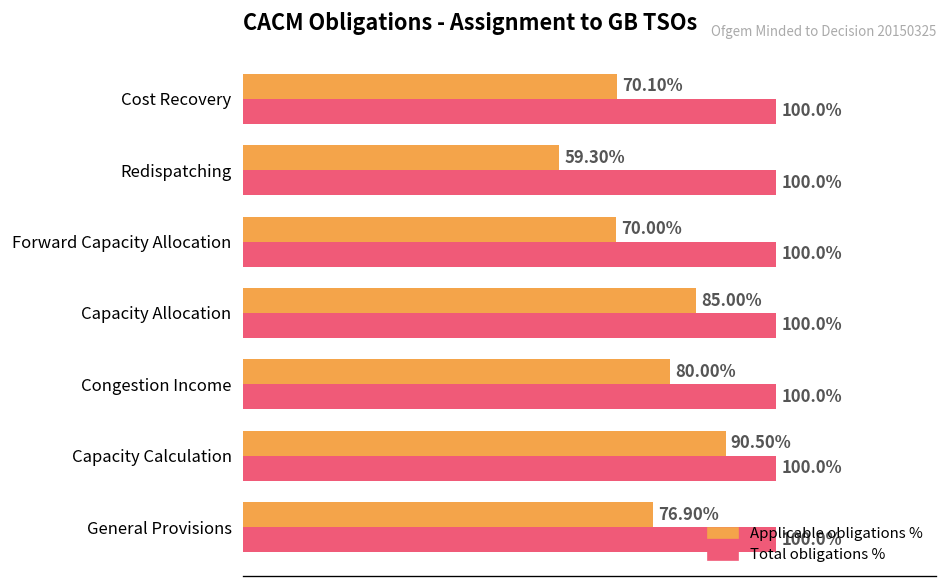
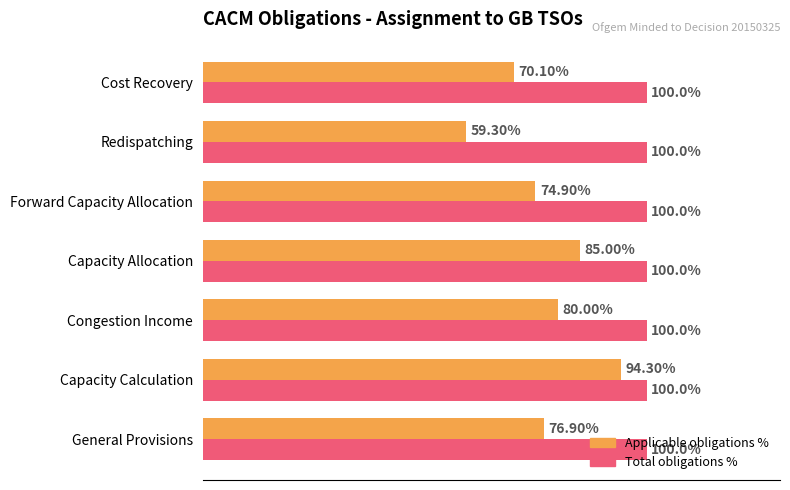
Applicable obligations %, Forward Capacity Allocation: 70.00% -> 74.90%
Applicable obligations %, Capacity Calculation: 90.50% -> 94.30%
